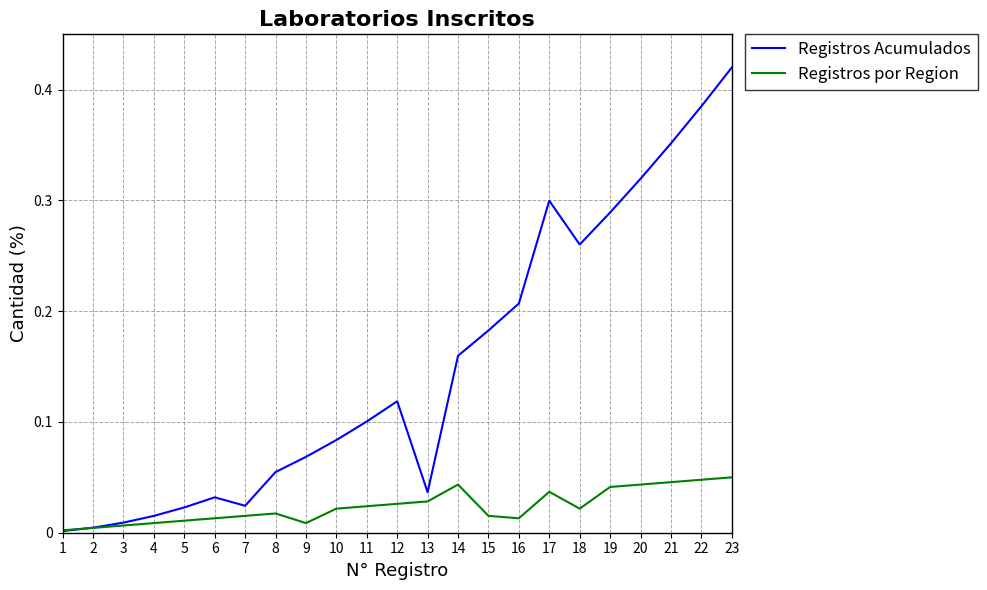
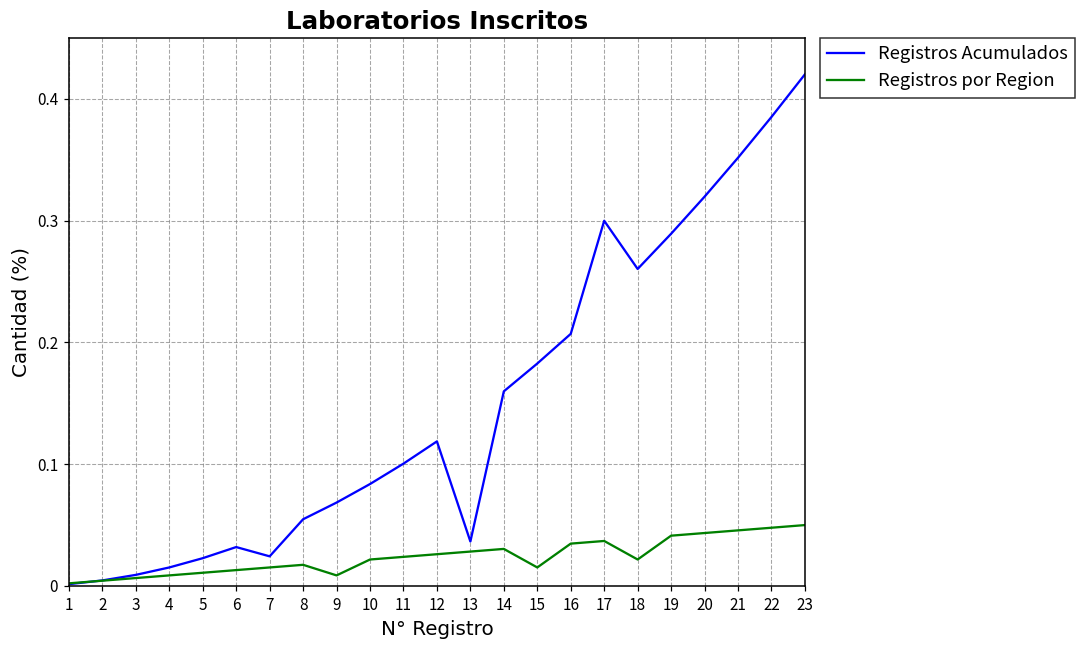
Registros por Region, 14: 0.043 -> 0.030
Registros por Region, 16: 0.013 -> 0.035
